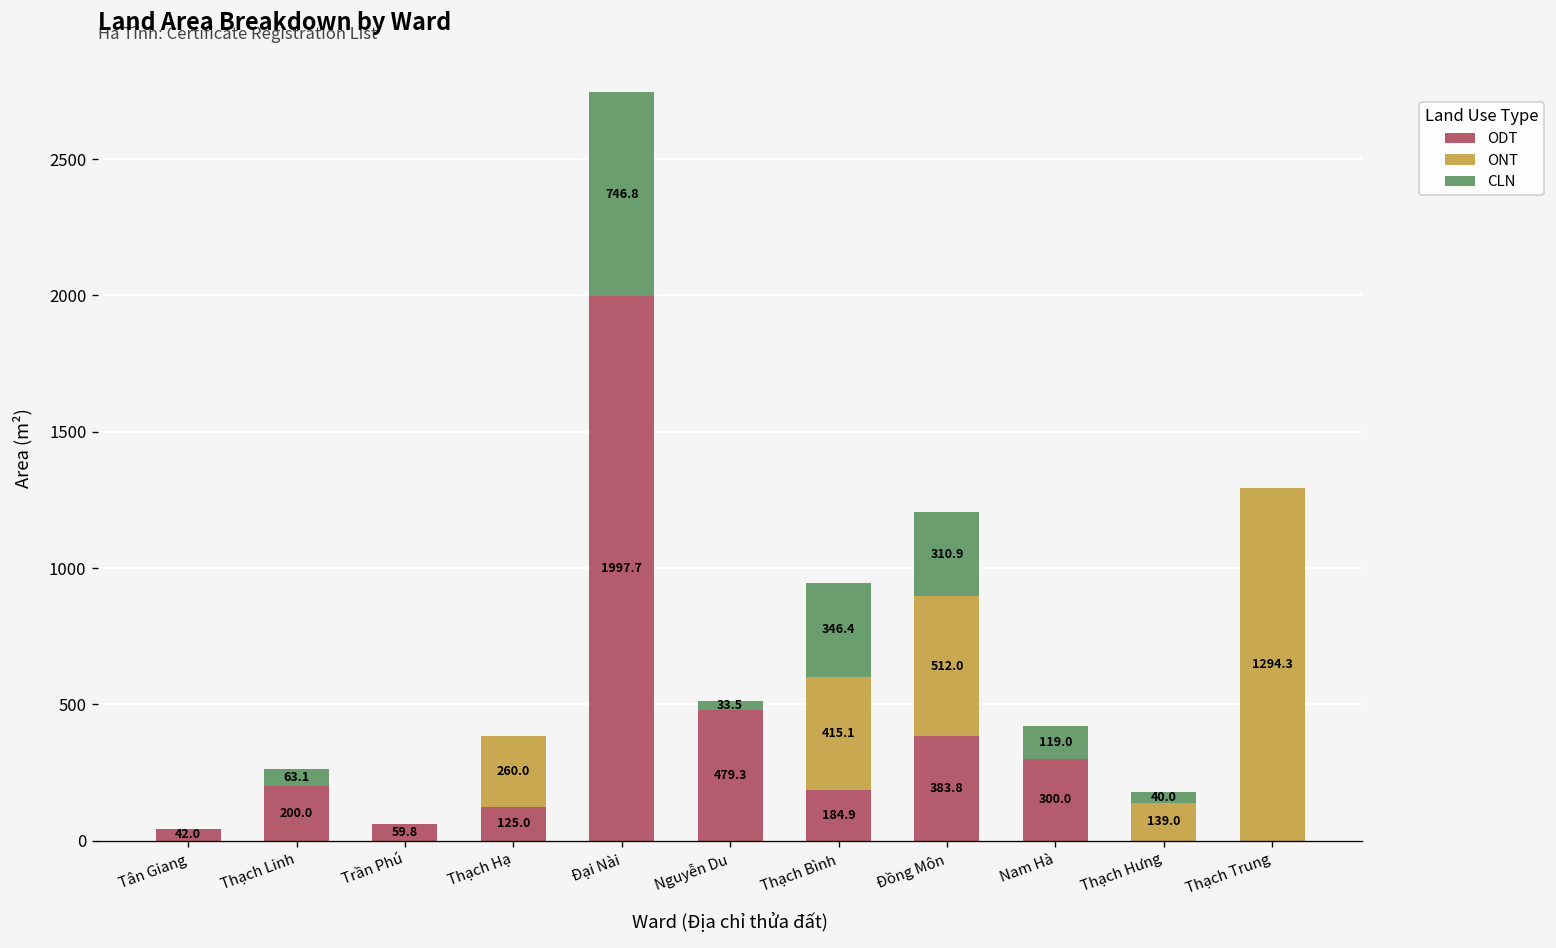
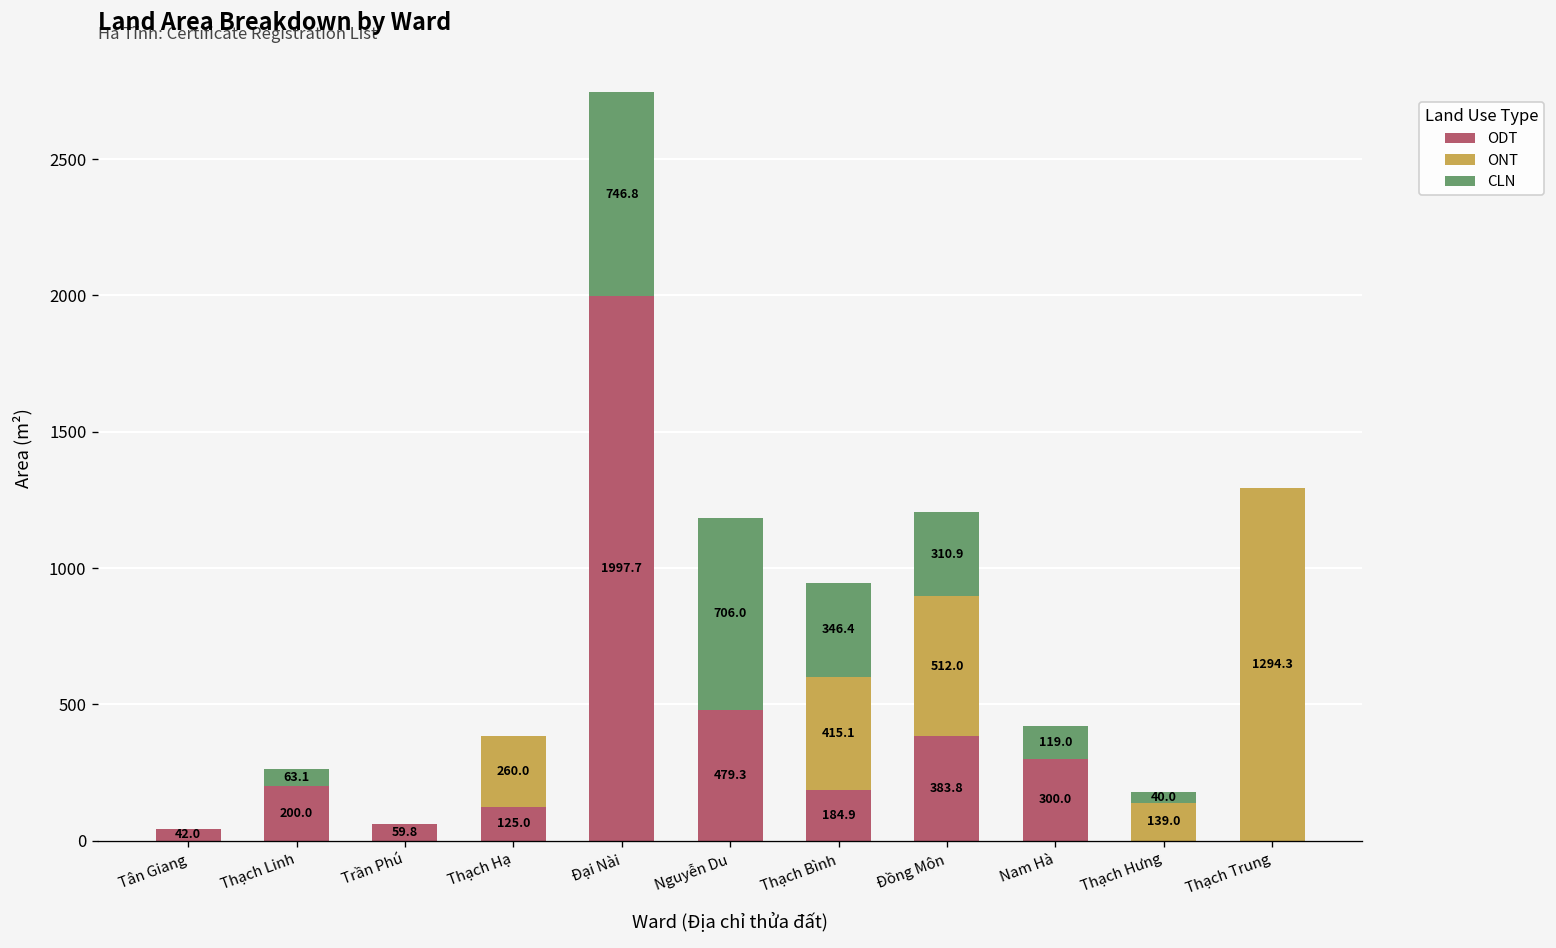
CLN, Nguyễn Du: 33.5 -> 706.0
